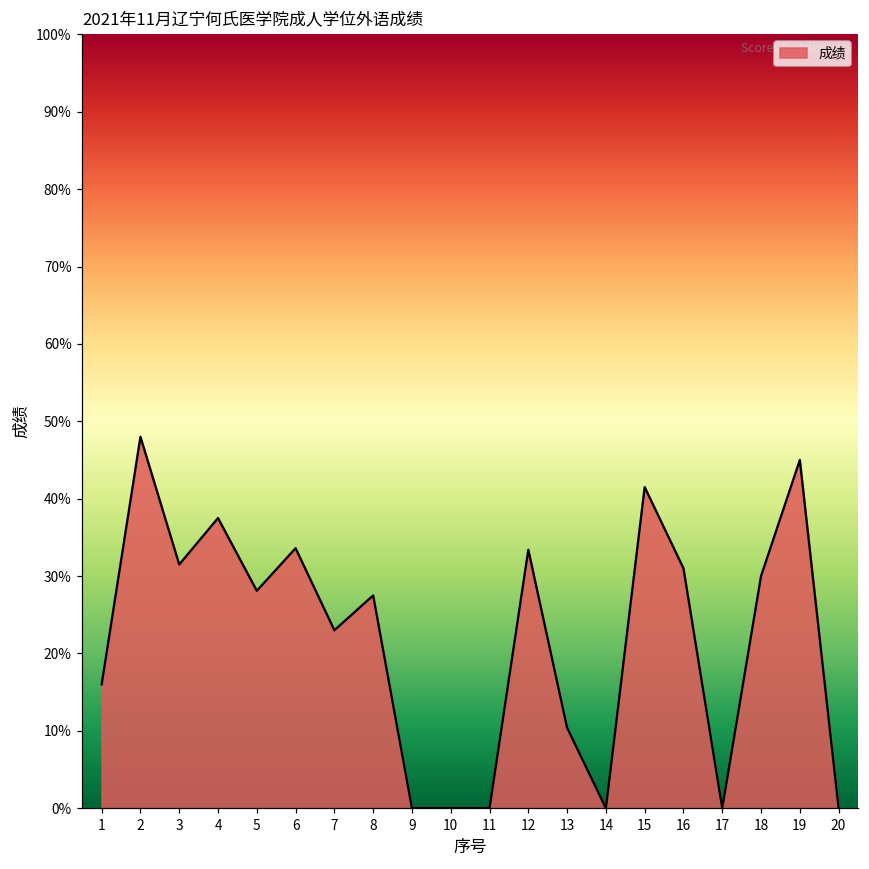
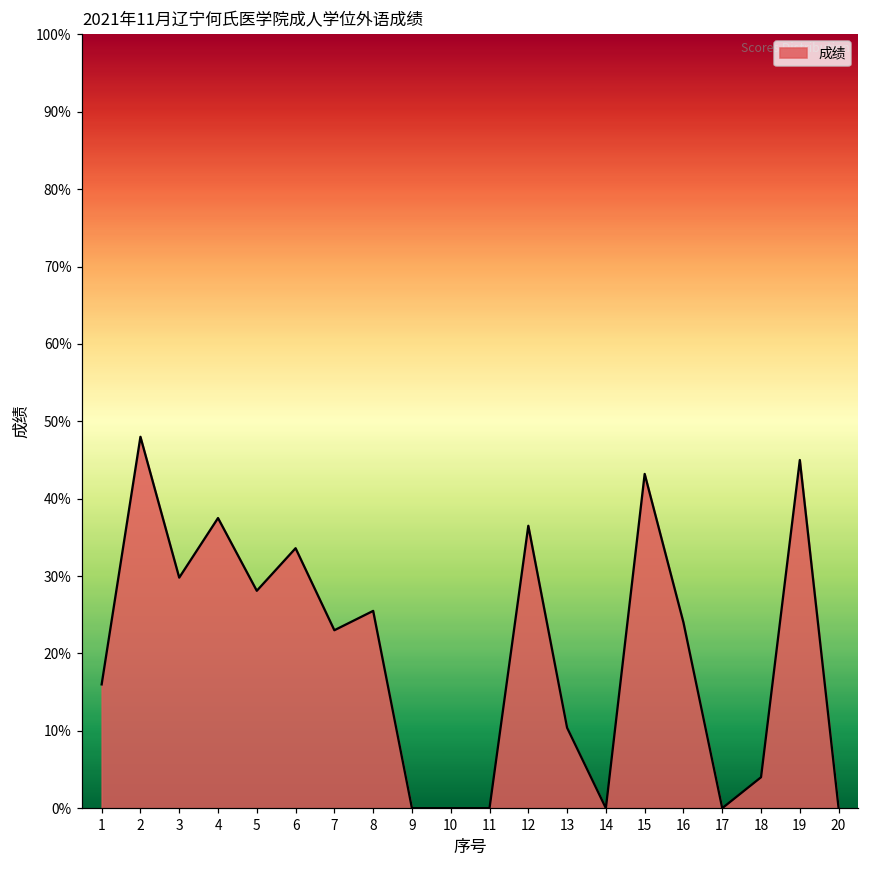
3: 32% -> 30%
8: 28% -> 26%
12: 33% -> 37%
15: 42% -> 43%
16: 31% -> 24%
18: 30% -> 4%
